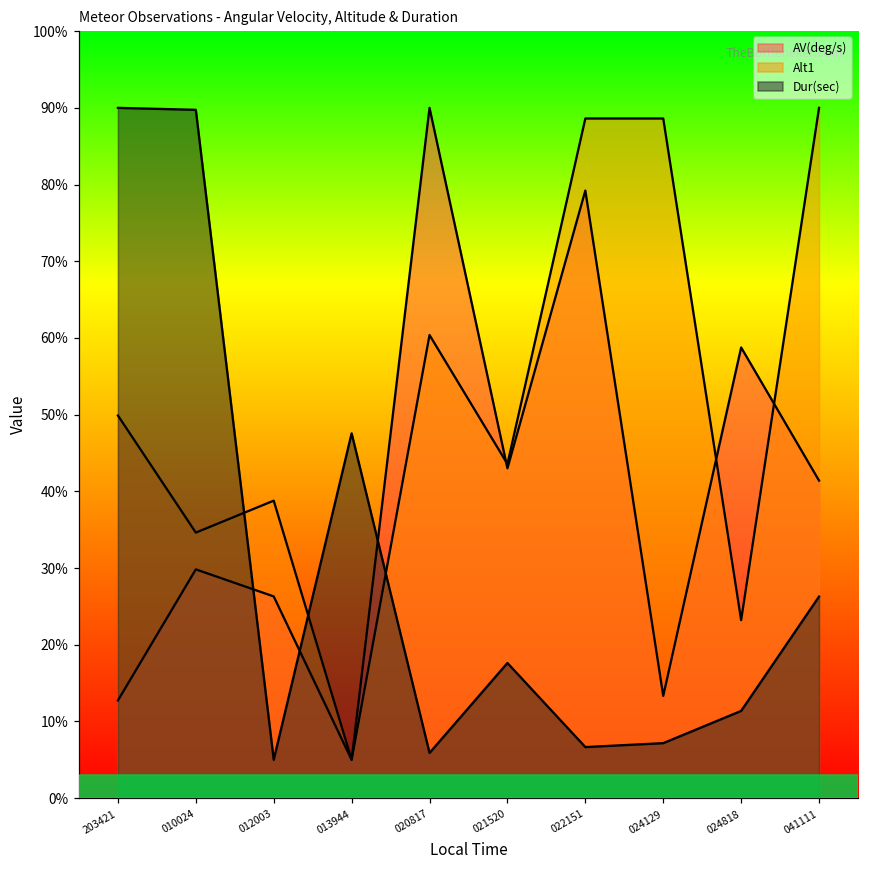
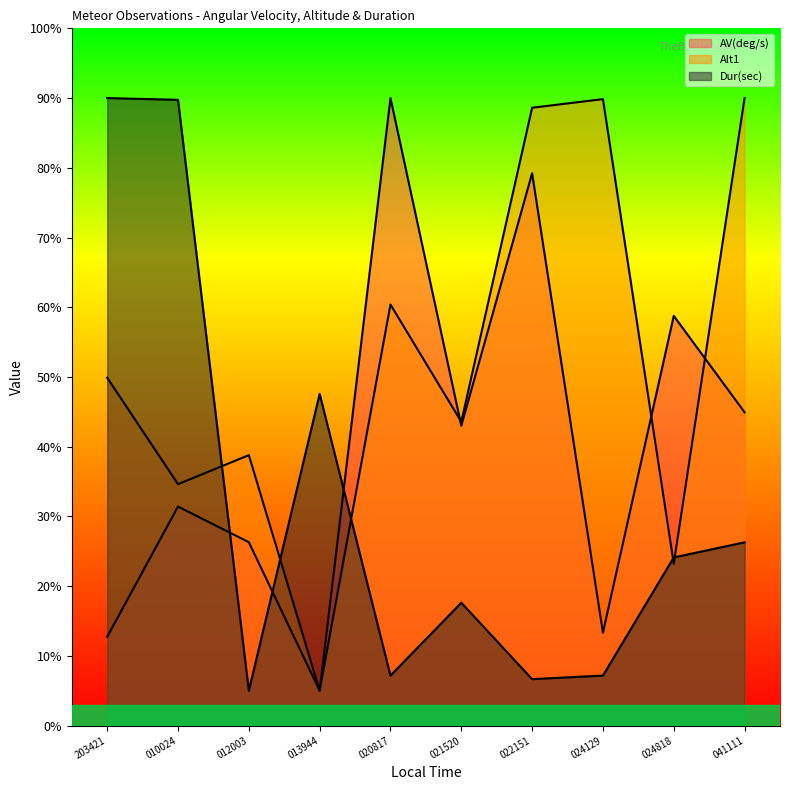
AV(deg/s), 010024: 30% -> 31%
Dur(sec), 020817: 6% -> 7%
Alt1, 024129: 89% -> 90%
Dur(sec), 024818: 11% -> 24%
AV(deg/s), 041111: 41% -> 45%
